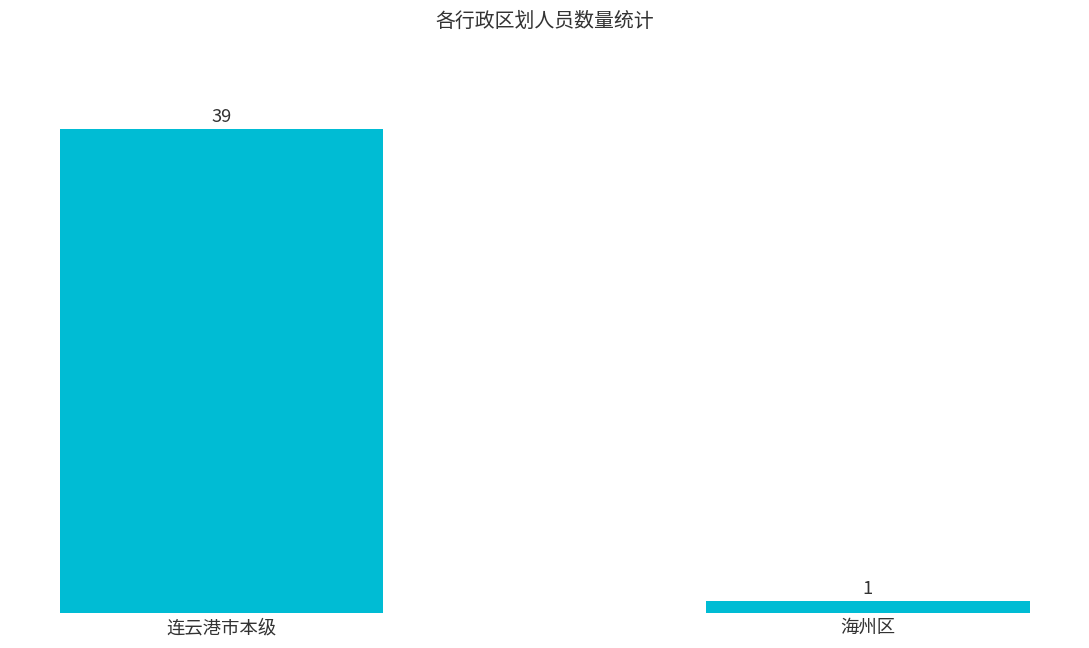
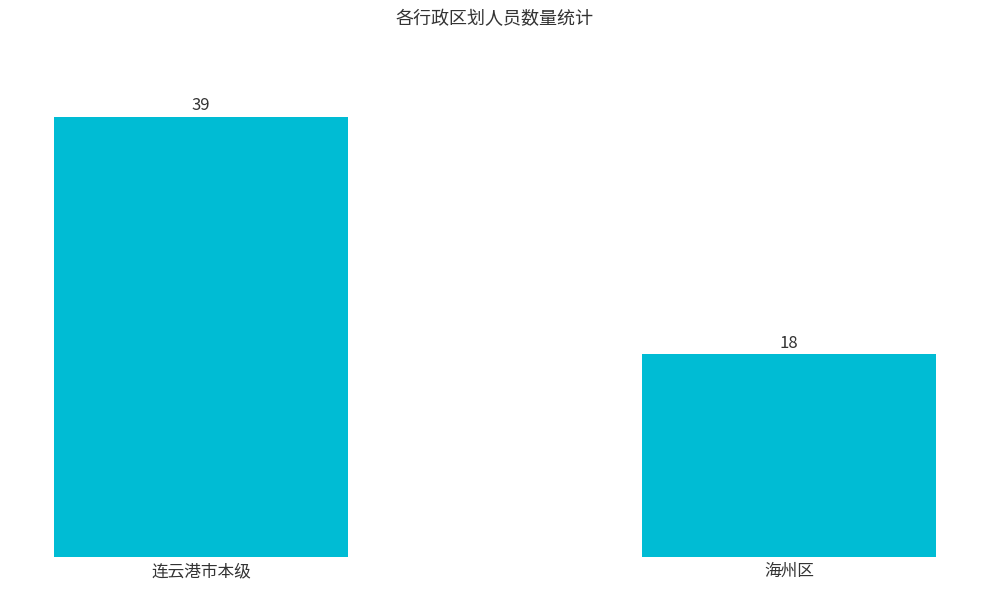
海州区: 1 -> 18
